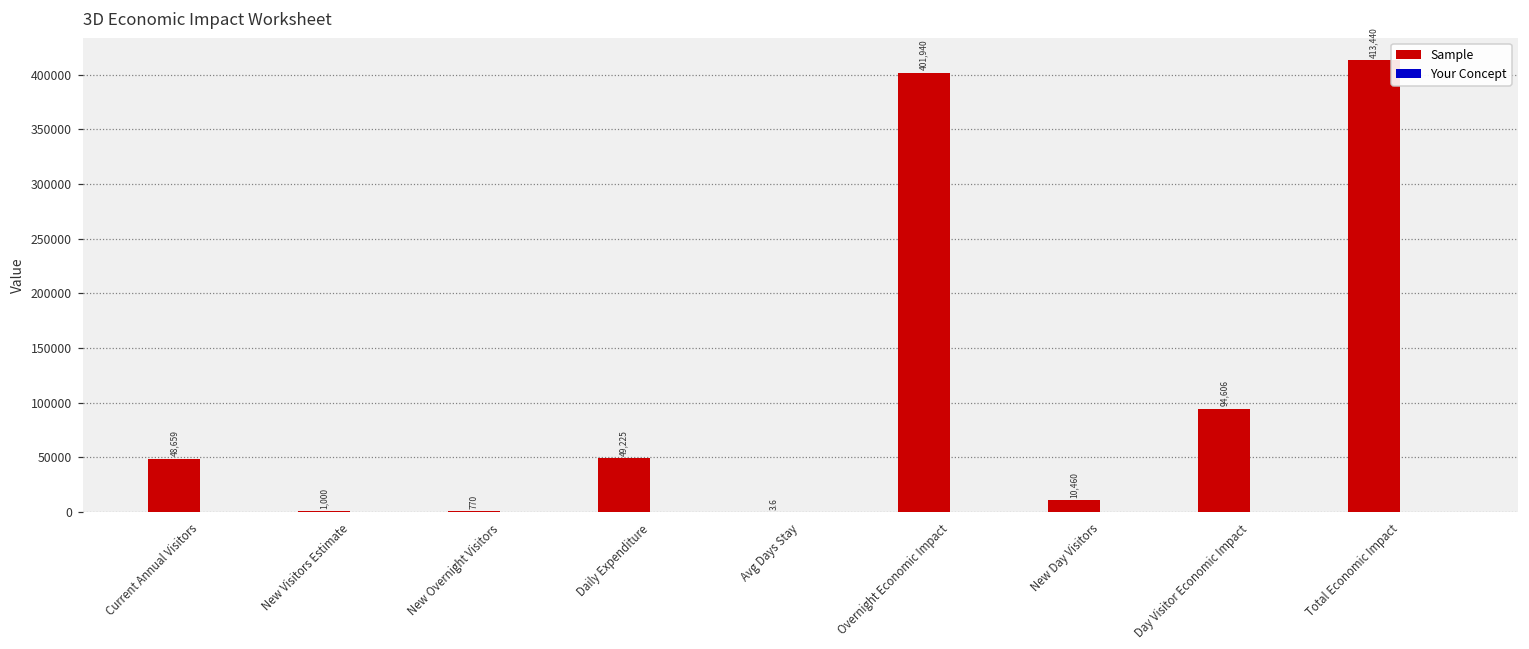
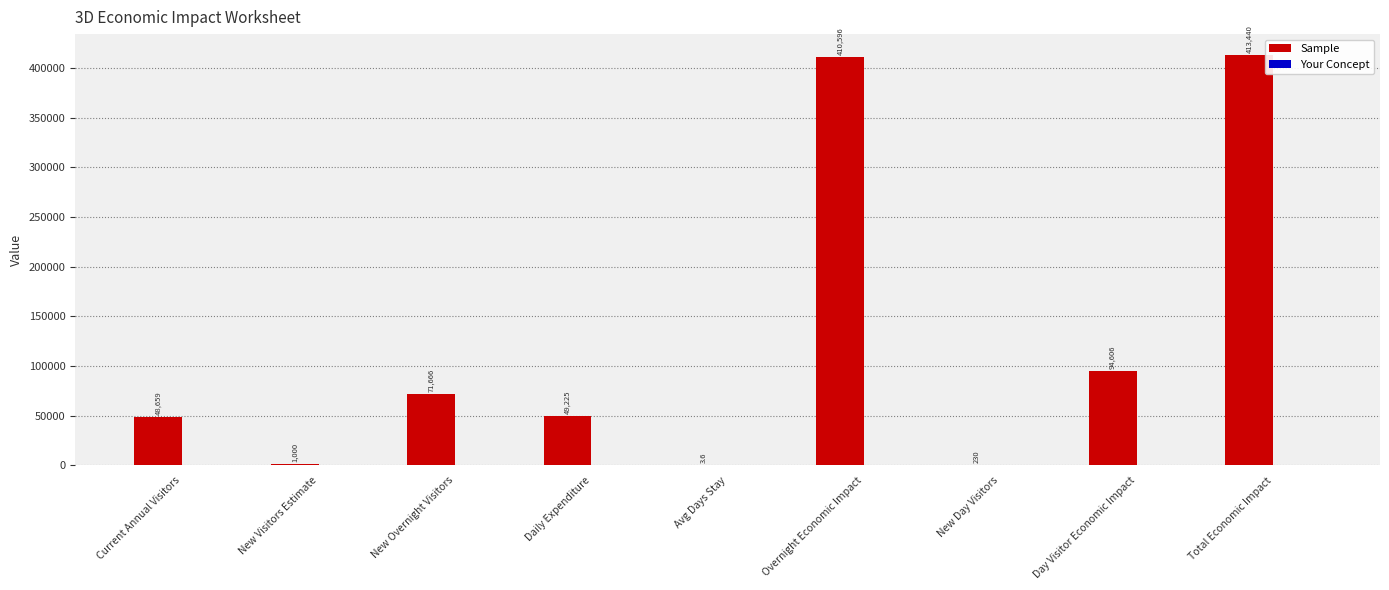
Sample, New Overnight Visitors: 770 -> 71,666
Sample, Overnight Economic Impact: 401,940 -> 410,596
Sample, New Day Visitors: 10,460 -> 230
